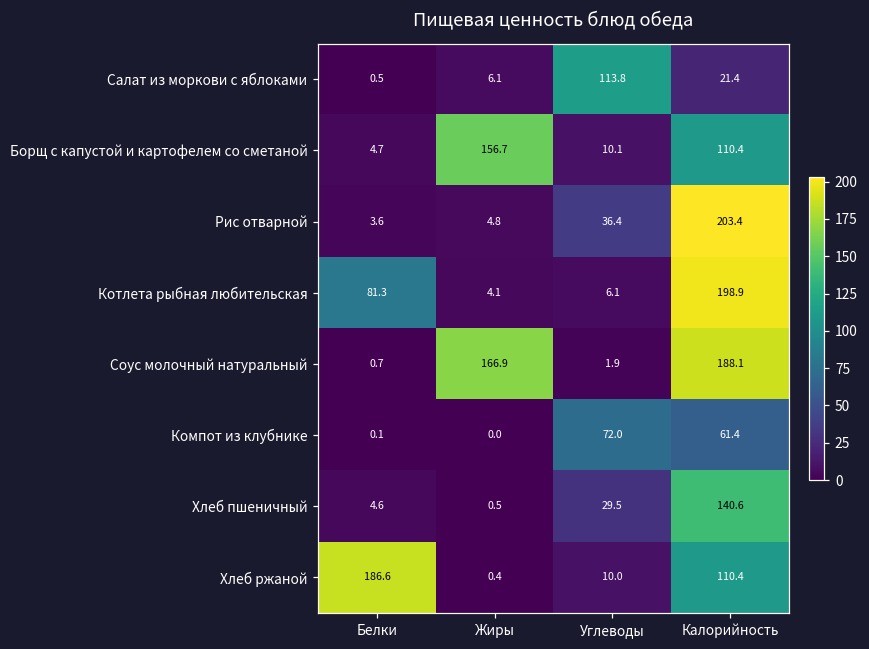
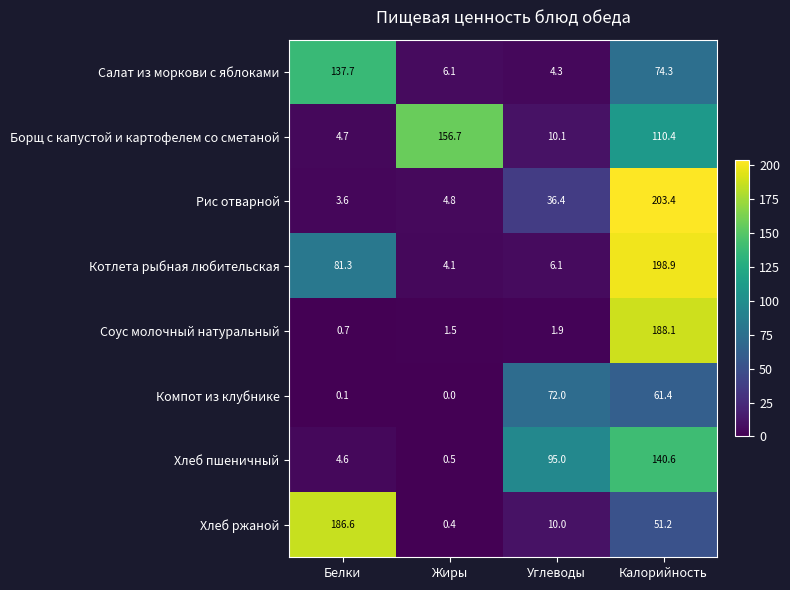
Салат из моркови с яблоками, Белки: 0.5 -> 137.7
Салат из моркови с яблоками, Углеводы: 113.8 -> 4.3
Салат из моркови с яблоками, Калорийность: 21.4 -> 74.3
Соус молочный натуральный, Жиры: 166.9 -> 1.5
Хлеб пшеничный, Углеводы: 29.5 -> 95.0
Хлеб ржаной, Калорийность: 110.4 -> 51.2
